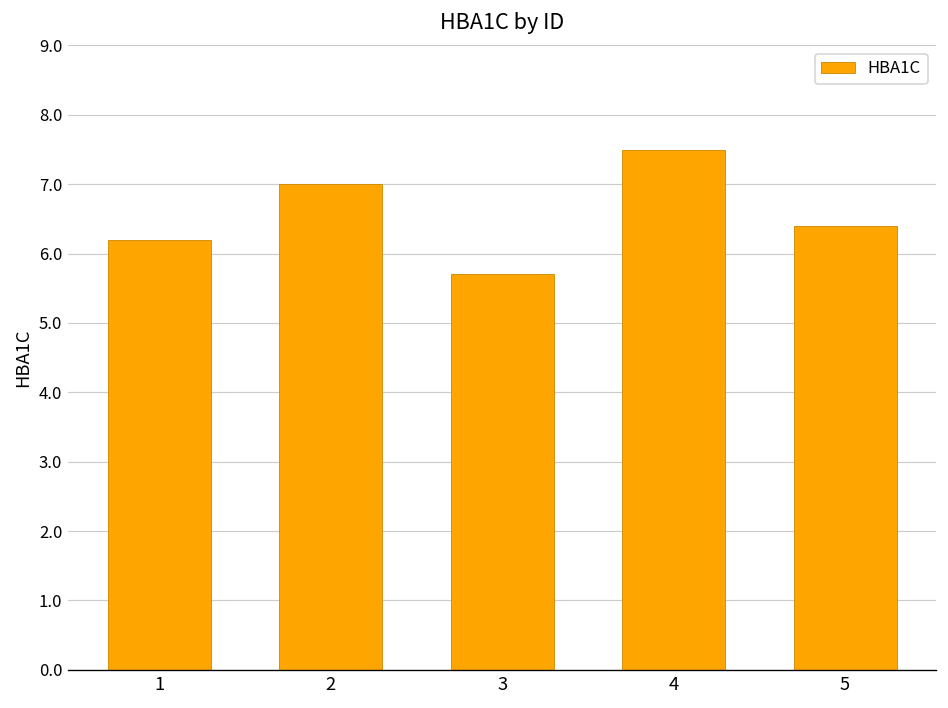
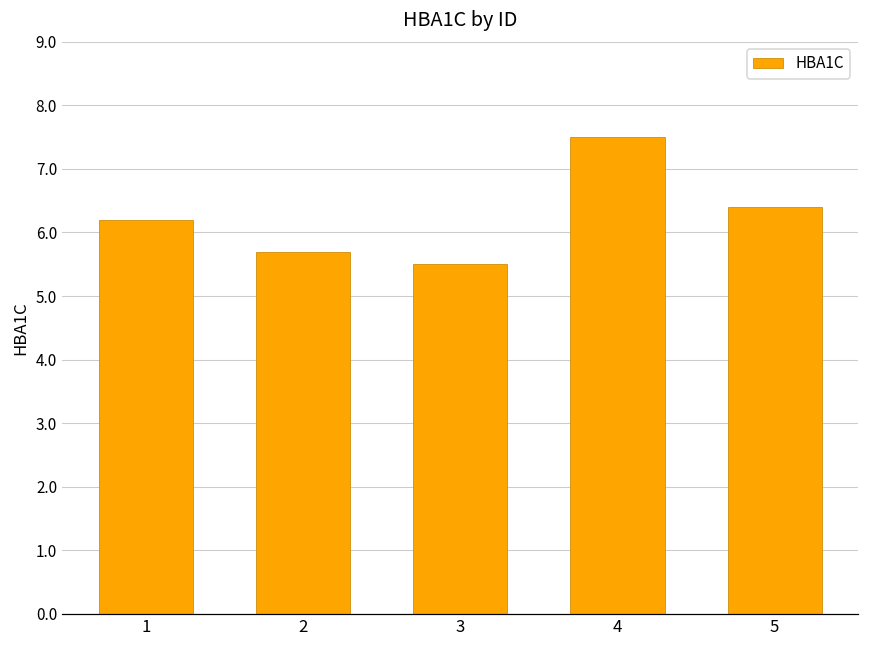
2: 7.0 -> 5.7
3: 5.7 -> 5.5
